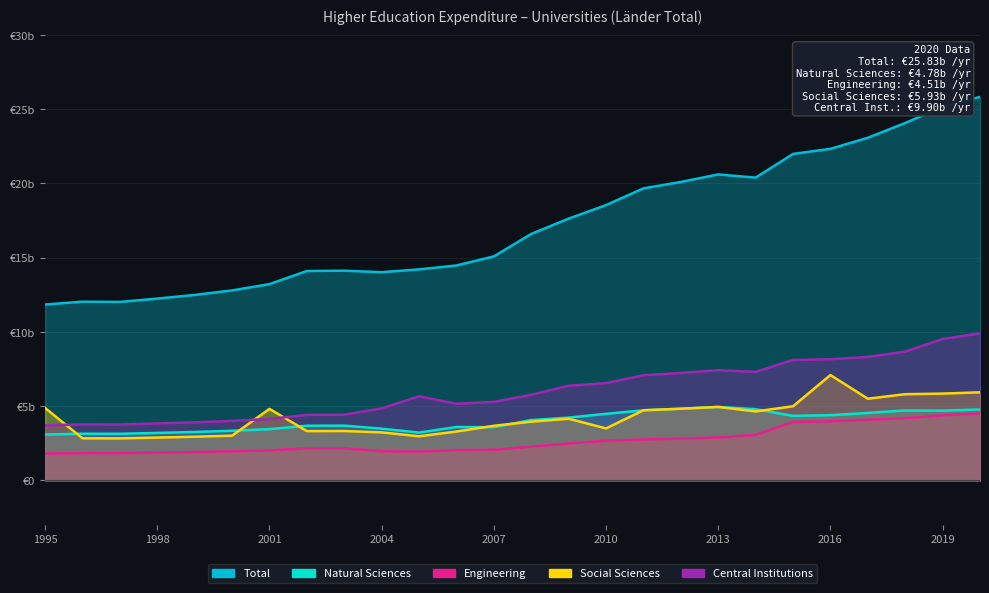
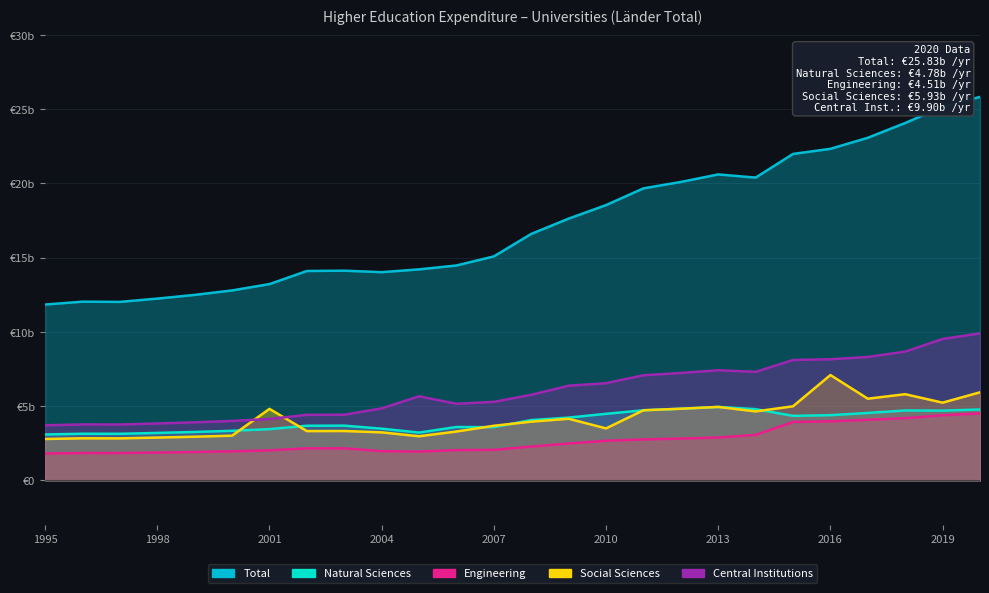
Social Sciences, 1995: €4.9b -> €2.8b
Social Sciences, 2019: €5.8b -> €5.2b
